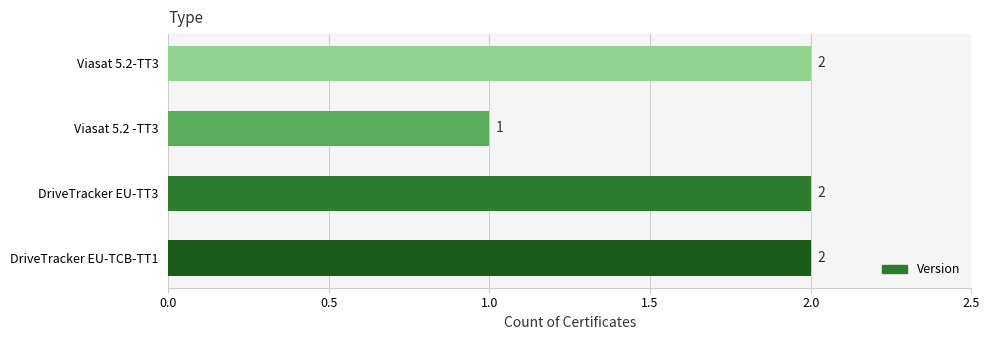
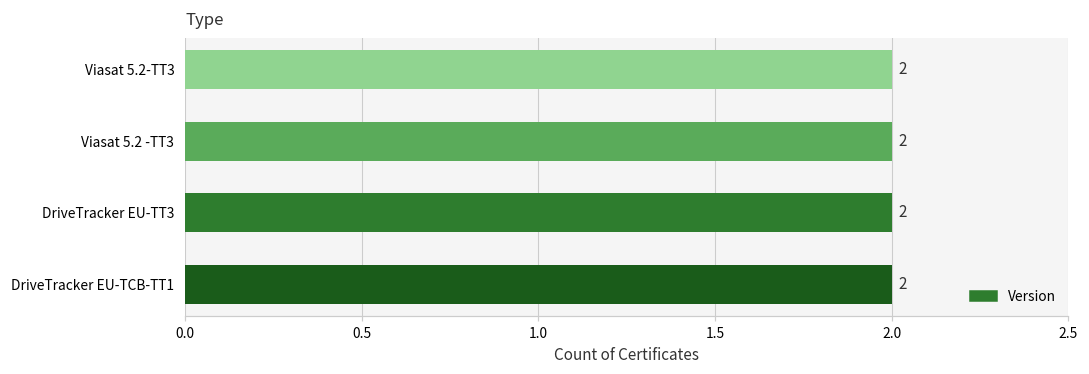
Viasat 5.2 -TT3: 1 -> 2
